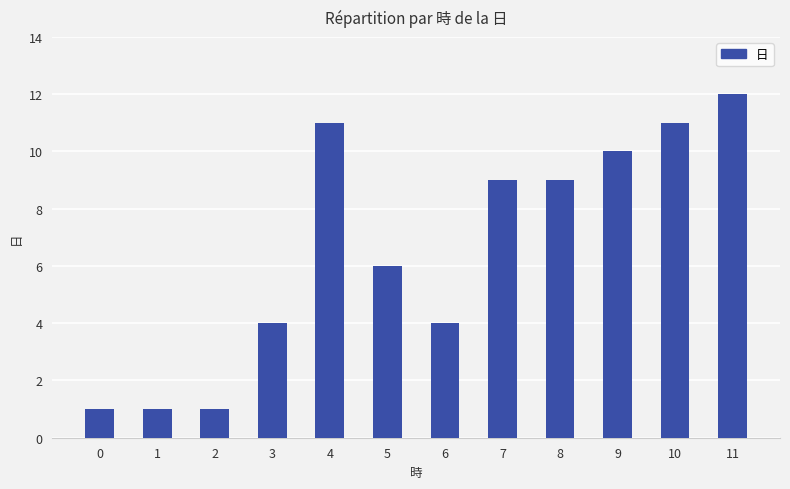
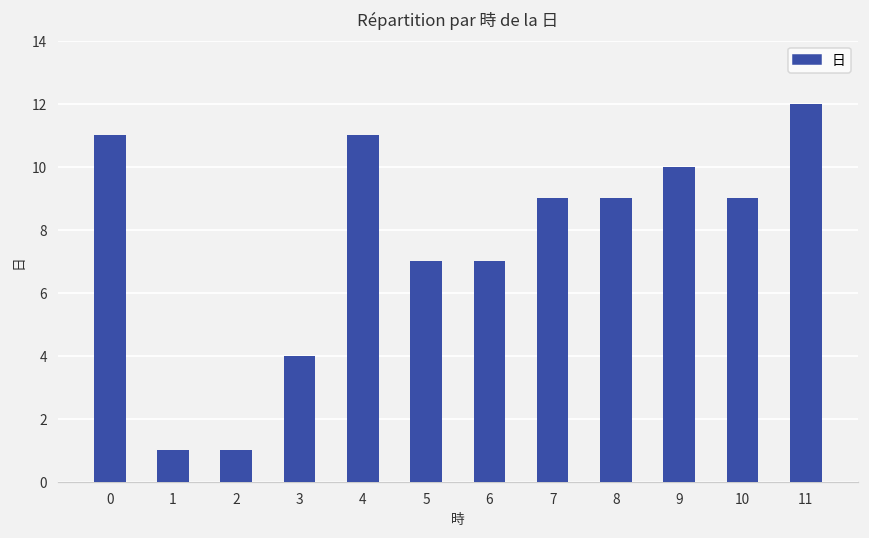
0: 1 -> 11
5: 6 -> 7
6: 4 -> 7
10: 11 -> 9
